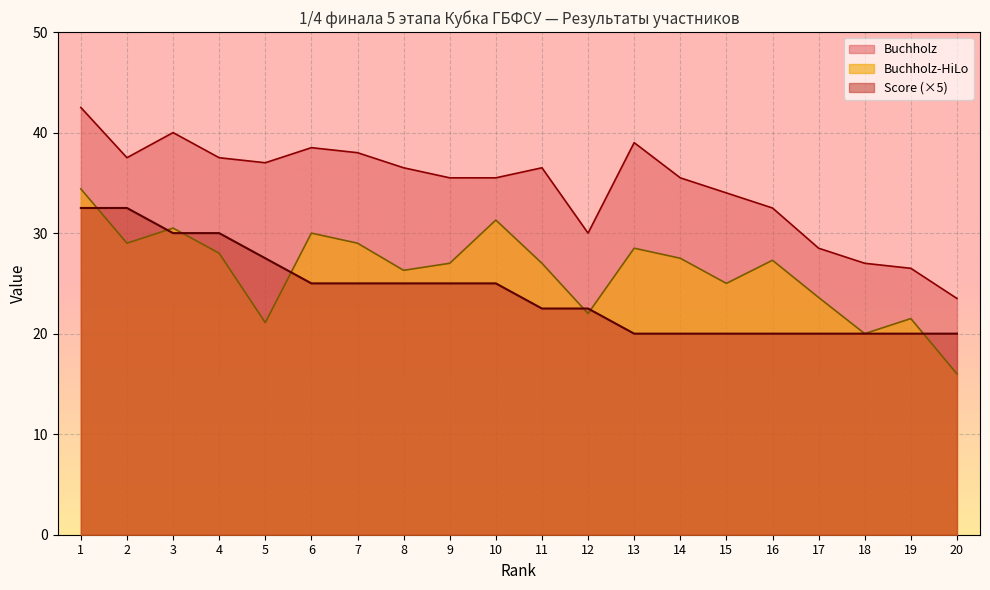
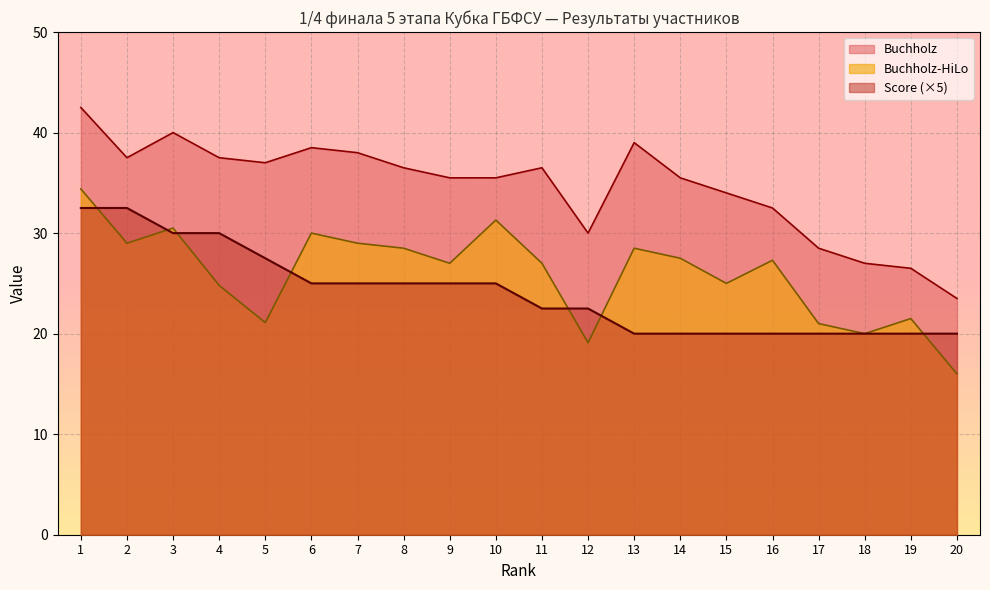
Buchholz-HiLo, 4: 28.0 -> 24.8
Buchholz-HiLo, 8: 26.3 -> 28.5
Buchholz-HiLo, 12: 22.0 -> 19.1
Buchholz-HiLo, 17: 23.6 -> 21.0
